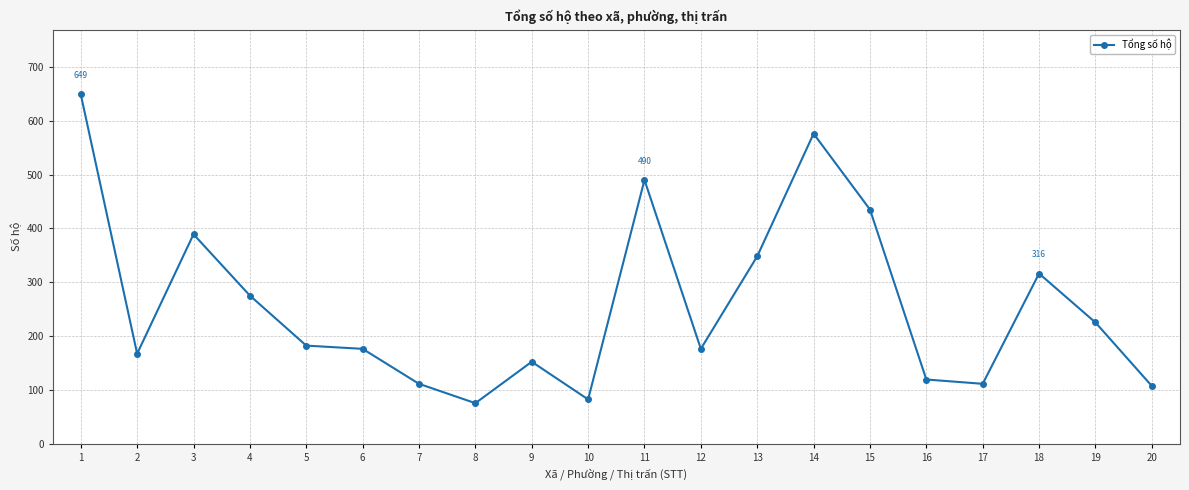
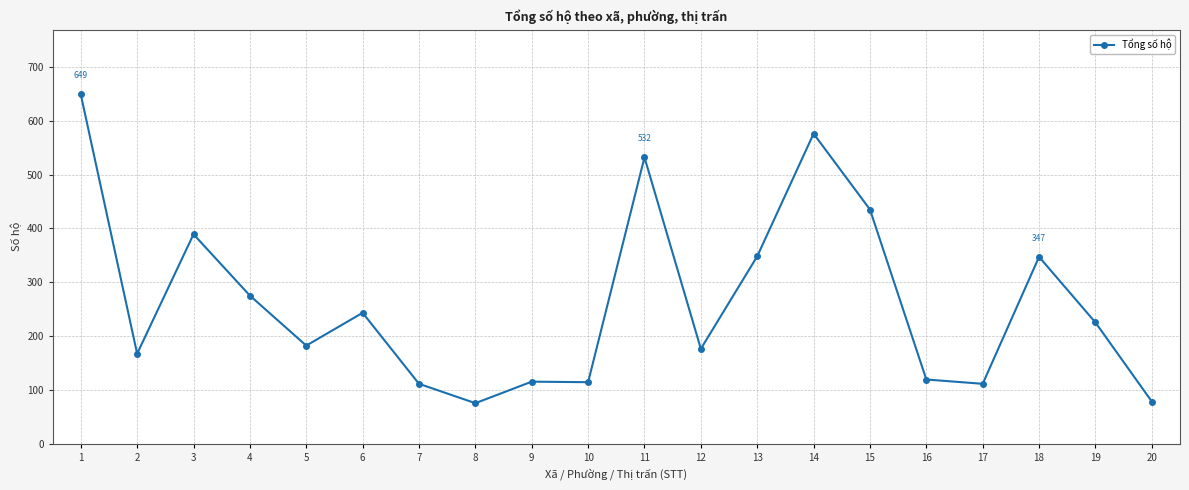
6: 180 -> 240
9: 150 -> 120
10: 80 -> 110
11: 490 -> 532
18: 316 -> 347
20: 110 -> 80
